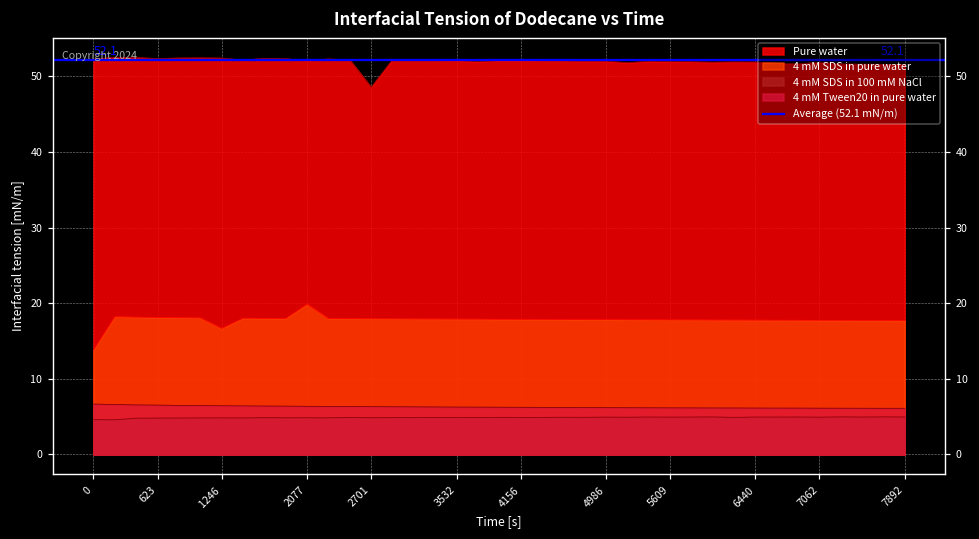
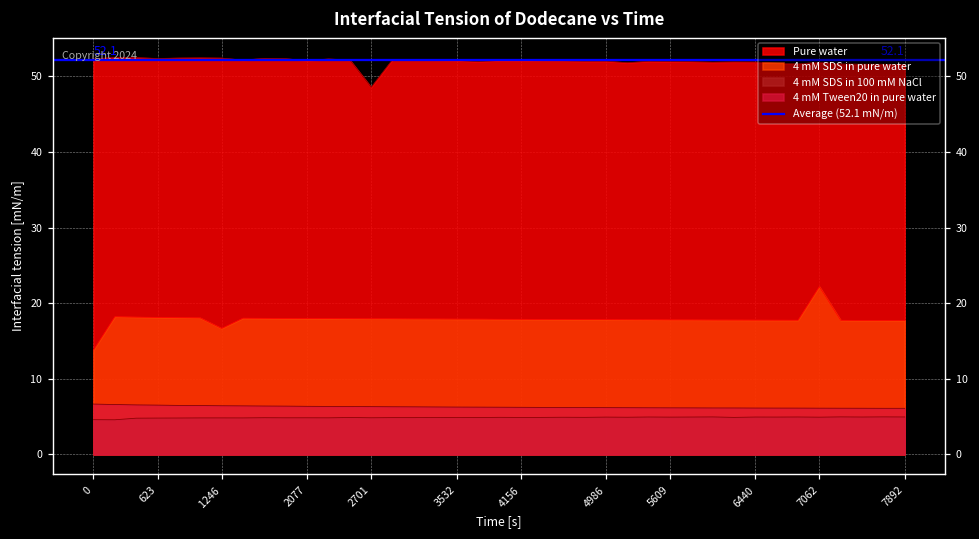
4 mM SDS in pure water, 2077: 20 -> 18
4 mM SDS in pure water, 7062: 18 -> 22
